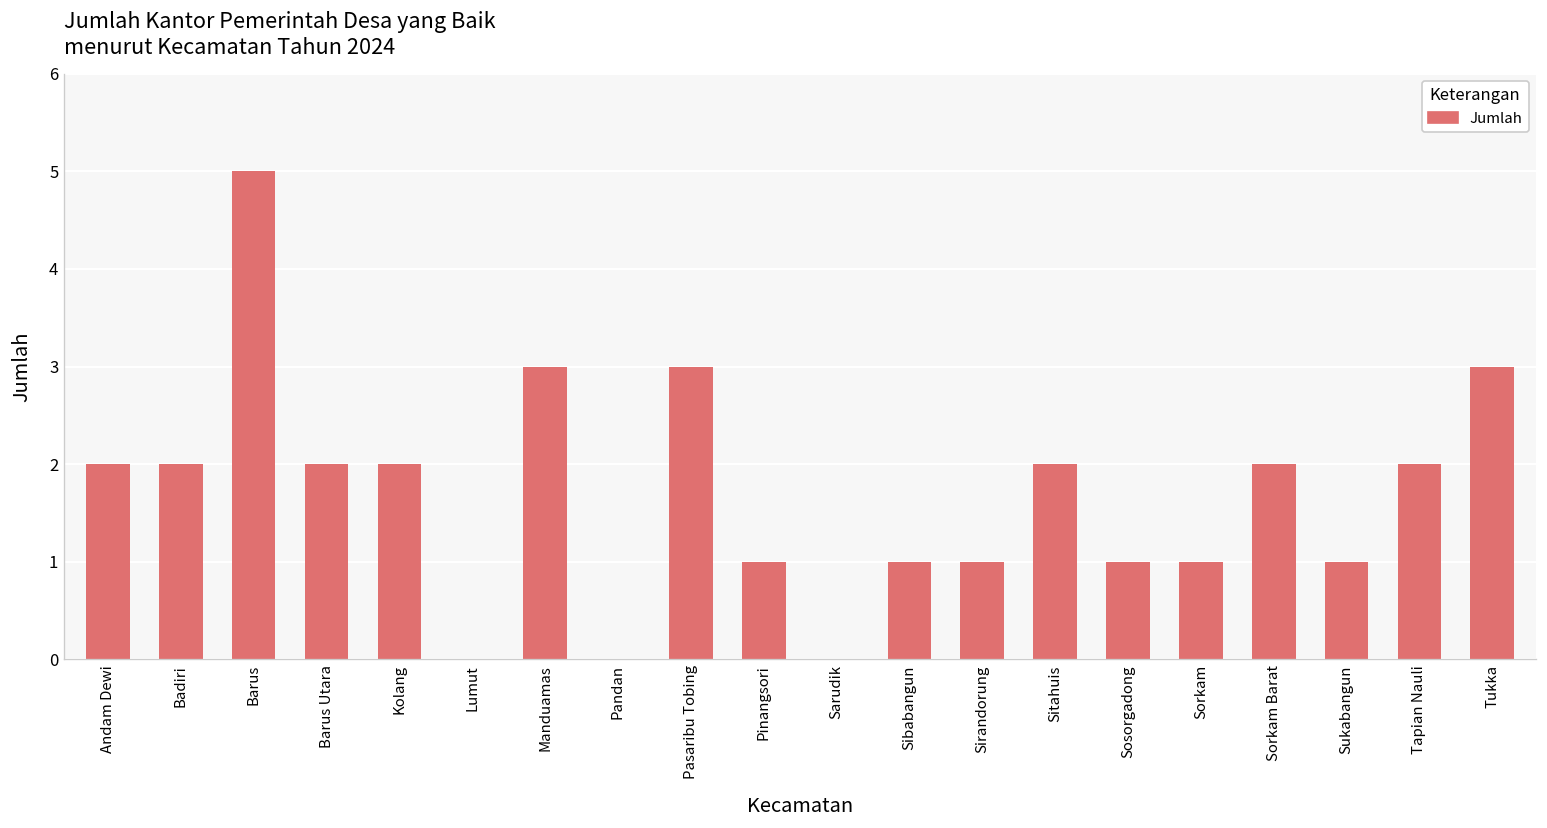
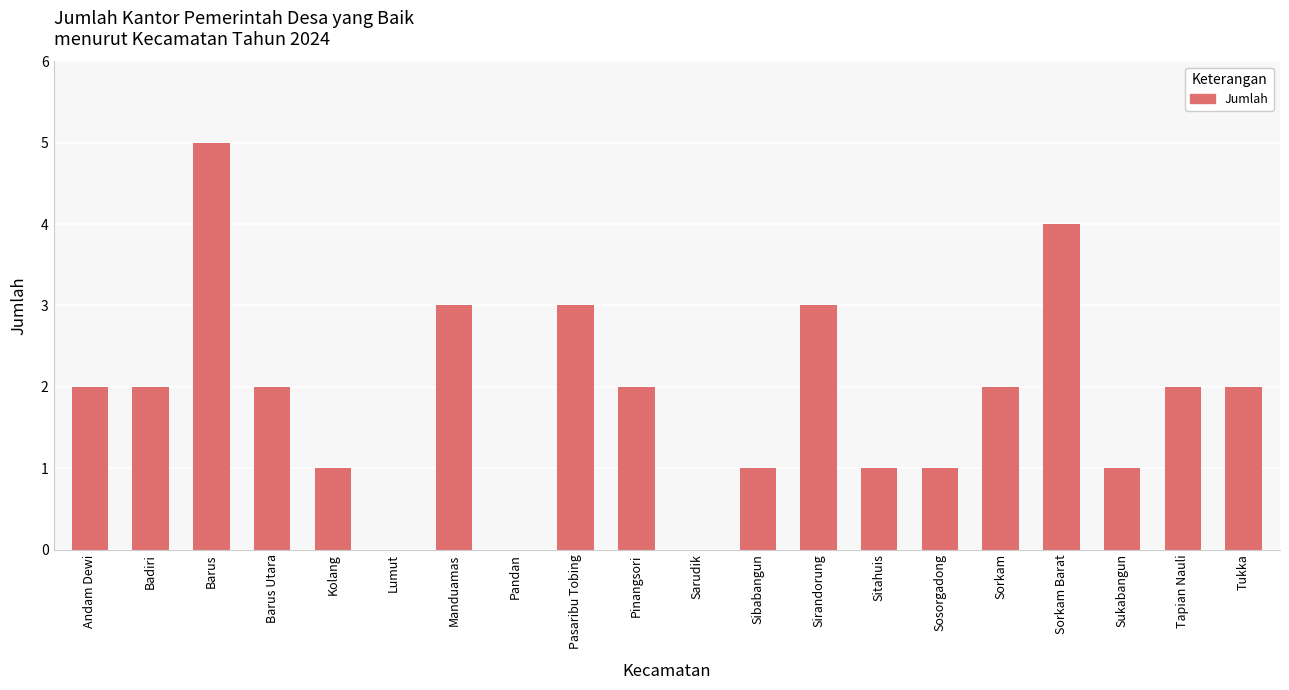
Kolang: 2 -> 1
Pinangsori: 1 -> 2
Sirandorung: 1 -> 3
Sitahuis: 2 -> 1
Sorkam: 1 -> 2
Sorkam Barat: 2 -> 4
Tukka: 3 -> 2
